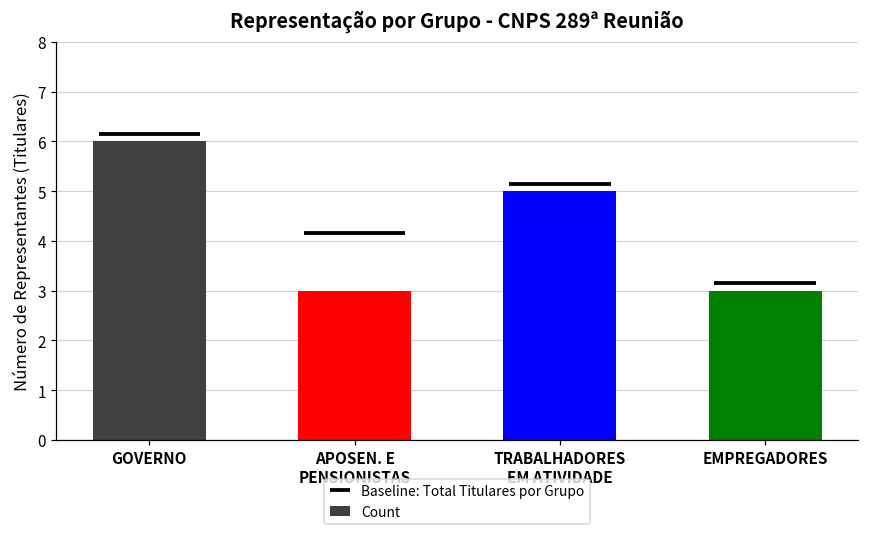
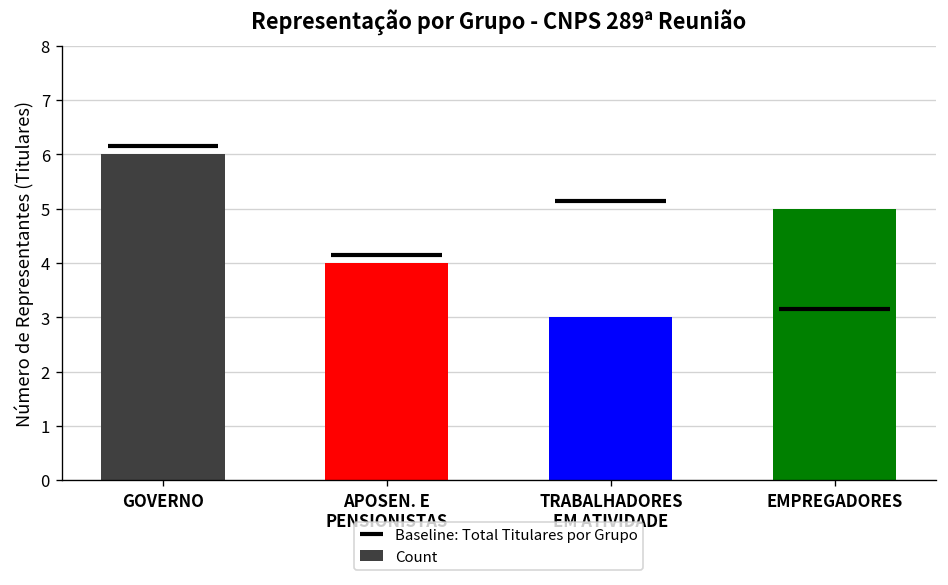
APOSEN. E PENSIONISTAS: 3 -> 4
TRABALHADORES EM ATIVIDADE: 5 -> 3
EMPREGADORES: 3 -> 5
